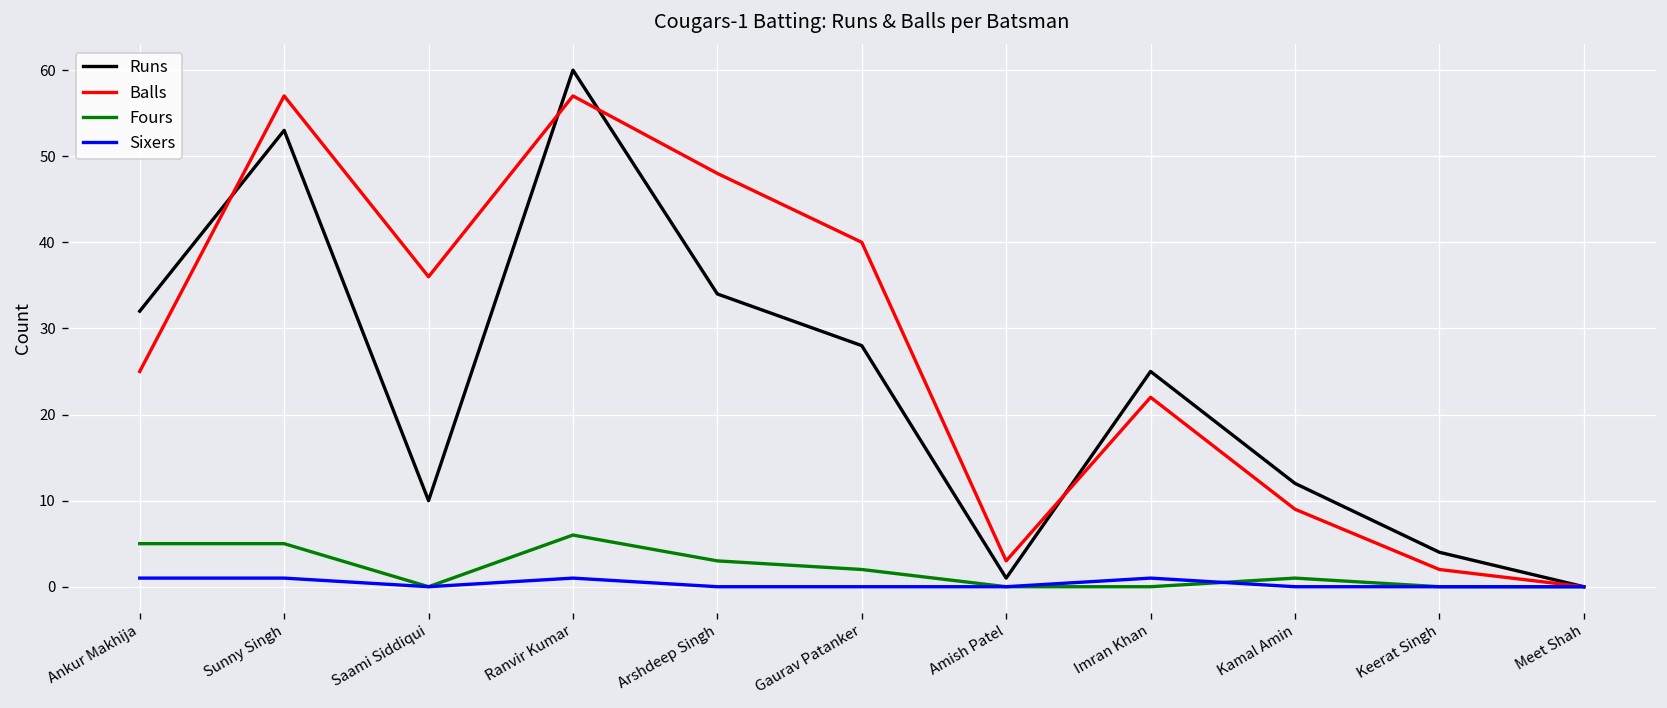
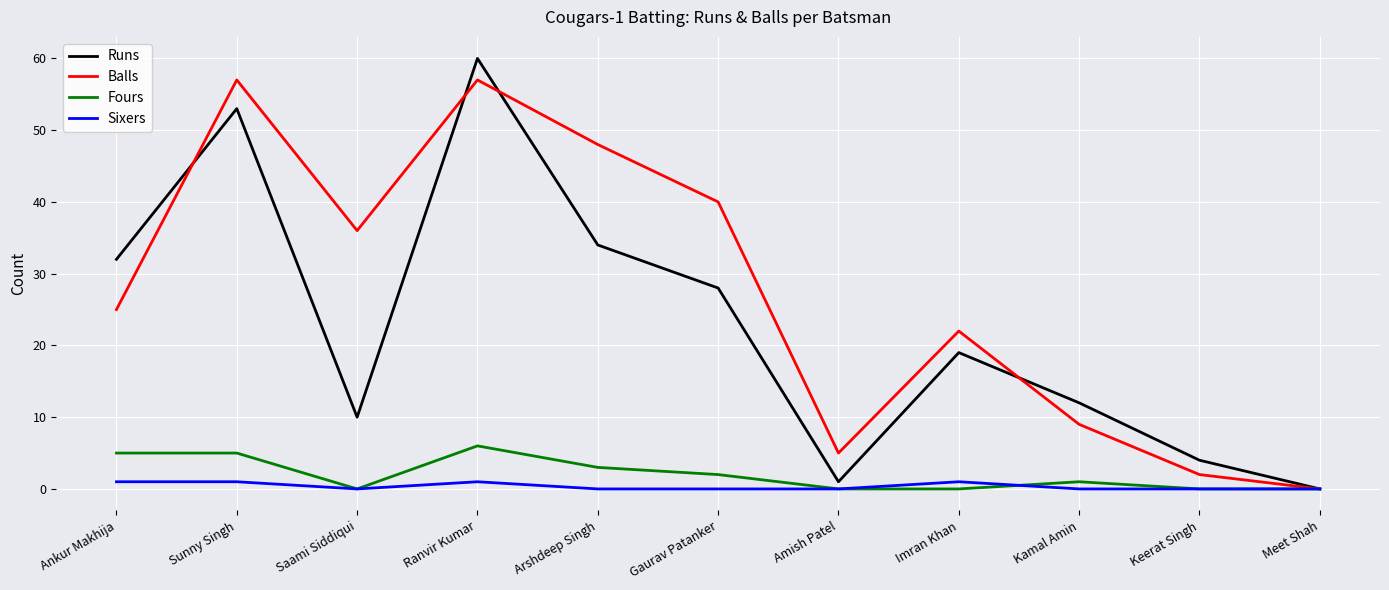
Balls, Amish Patel: 3 -> 5
Runs, Imran Khan: 25 -> 19
